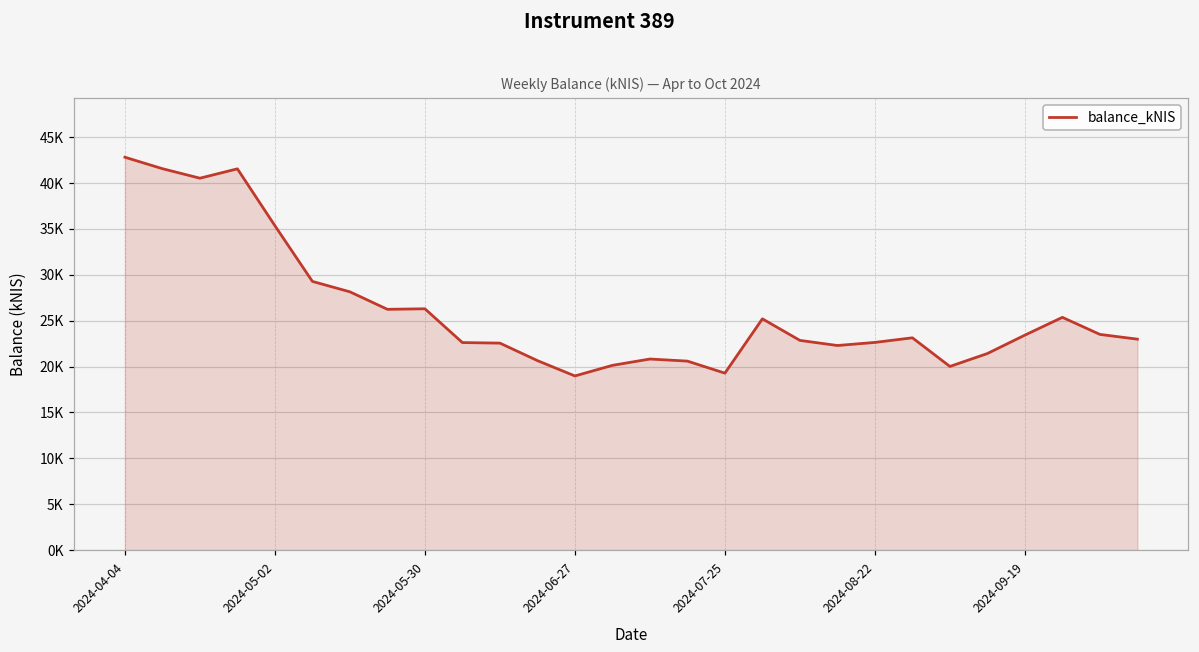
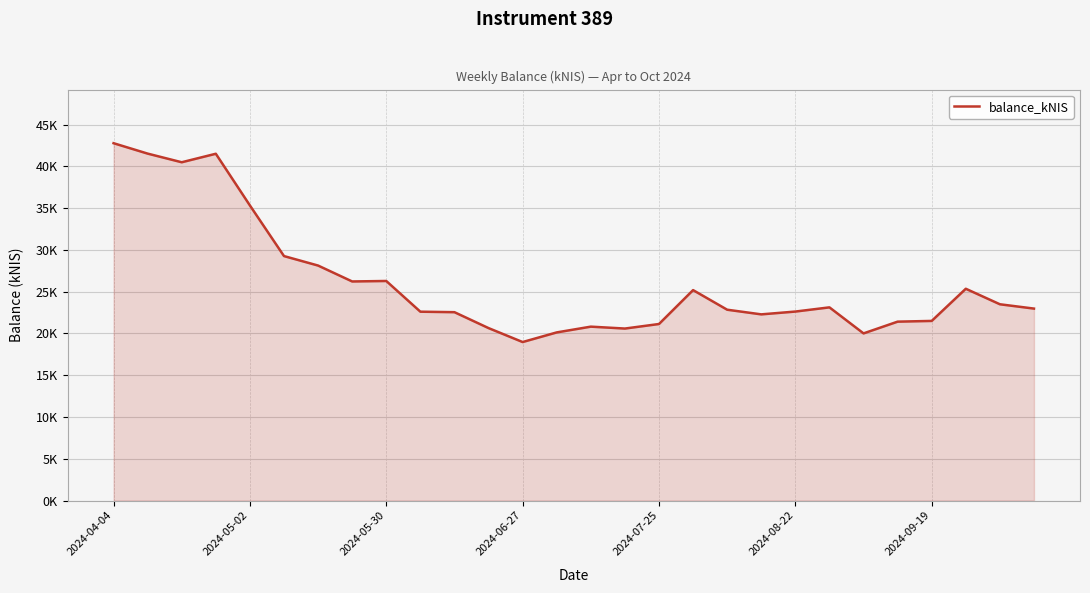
2024-07-25: 19000 -> 21000
2024-09-19: 23000 -> 22000
